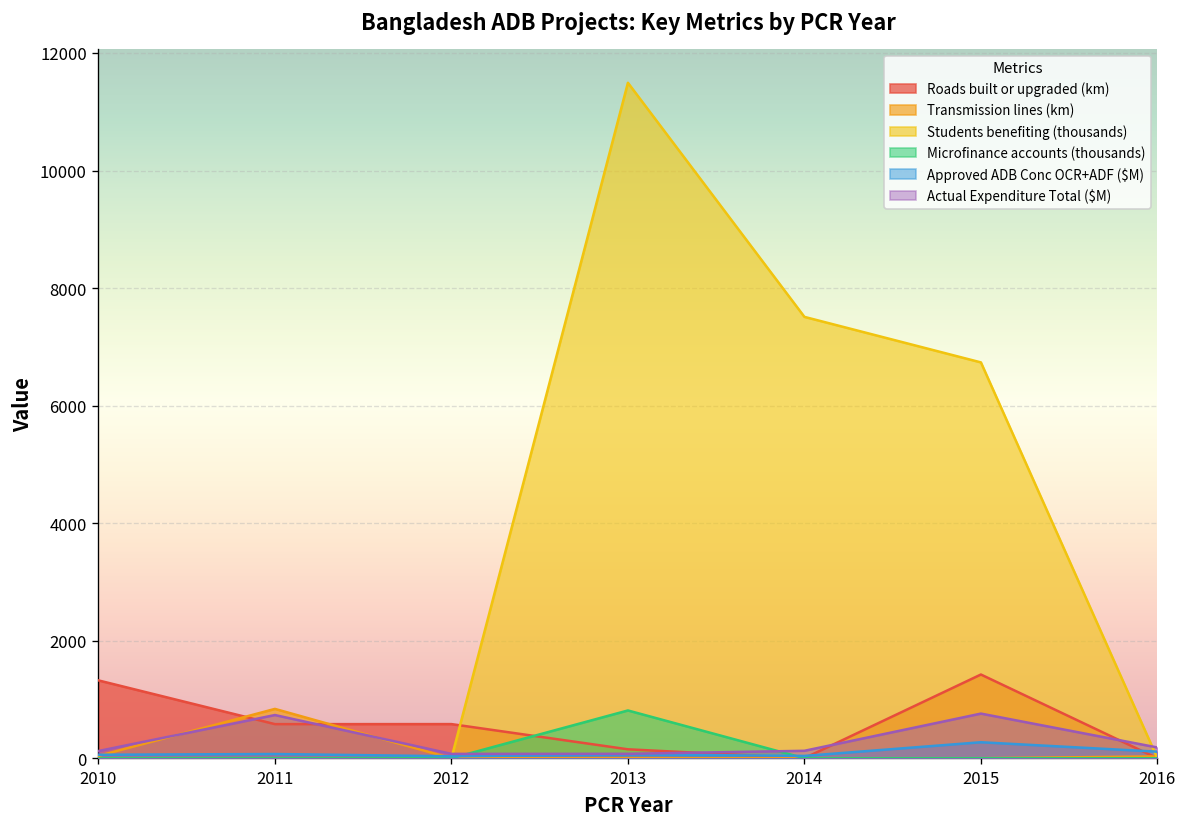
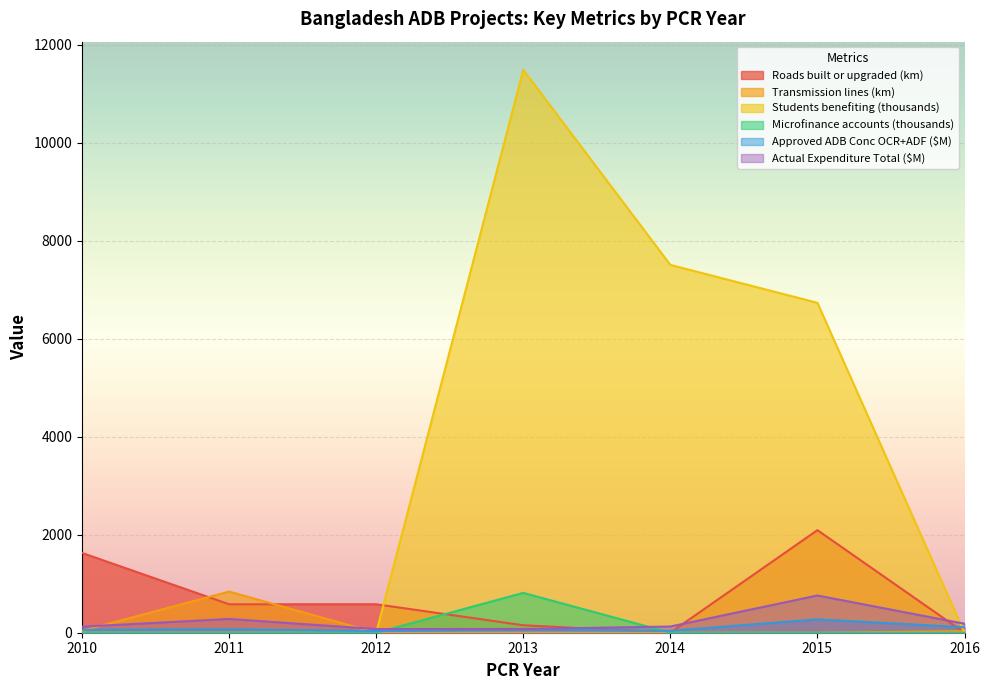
Roads built or upgraded (km), 2010: 1300 -> 1600
Actual Expenditure Total ($M), 2011: 700 -> 300
Roads built or upgraded (km), 2015: 1400 -> 2100
